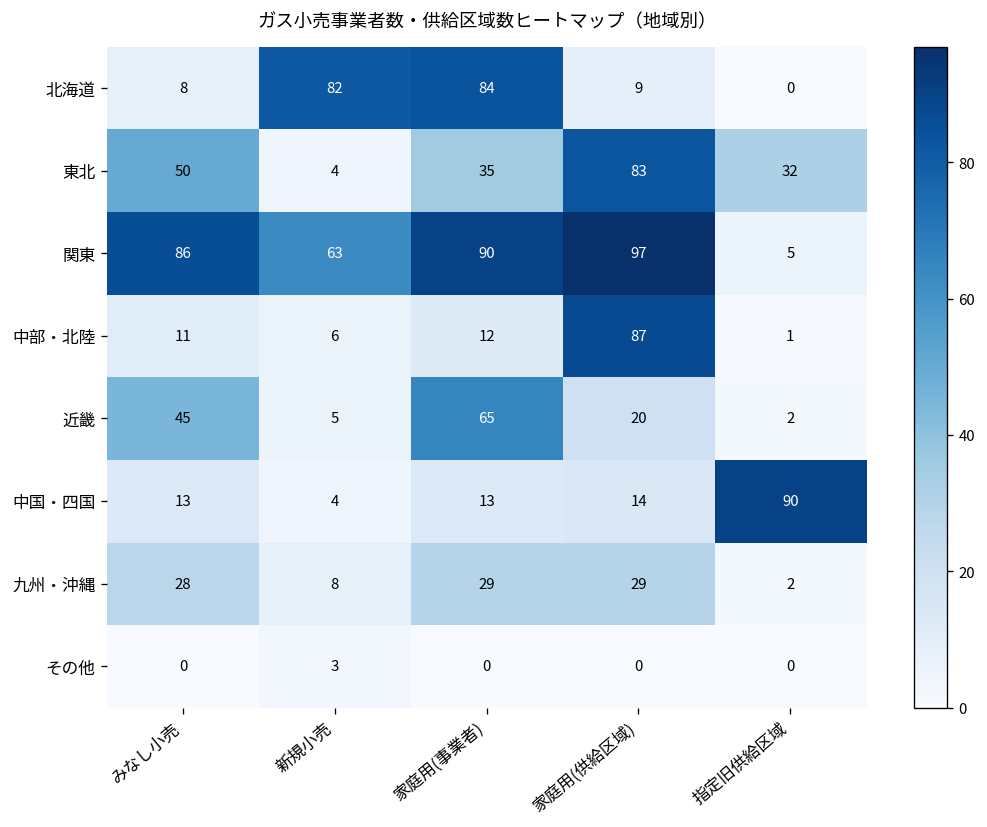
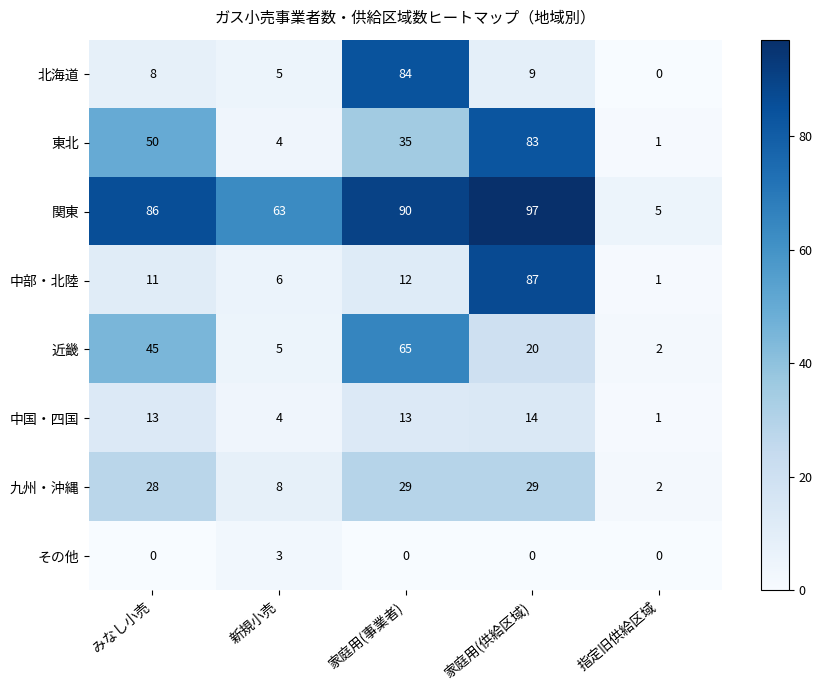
北海道, 新規小売: 82 -> 5
東北, 指定旧供給区域: 32 -> 1
中国・四国, 指定旧供給区域: 90 -> 1
